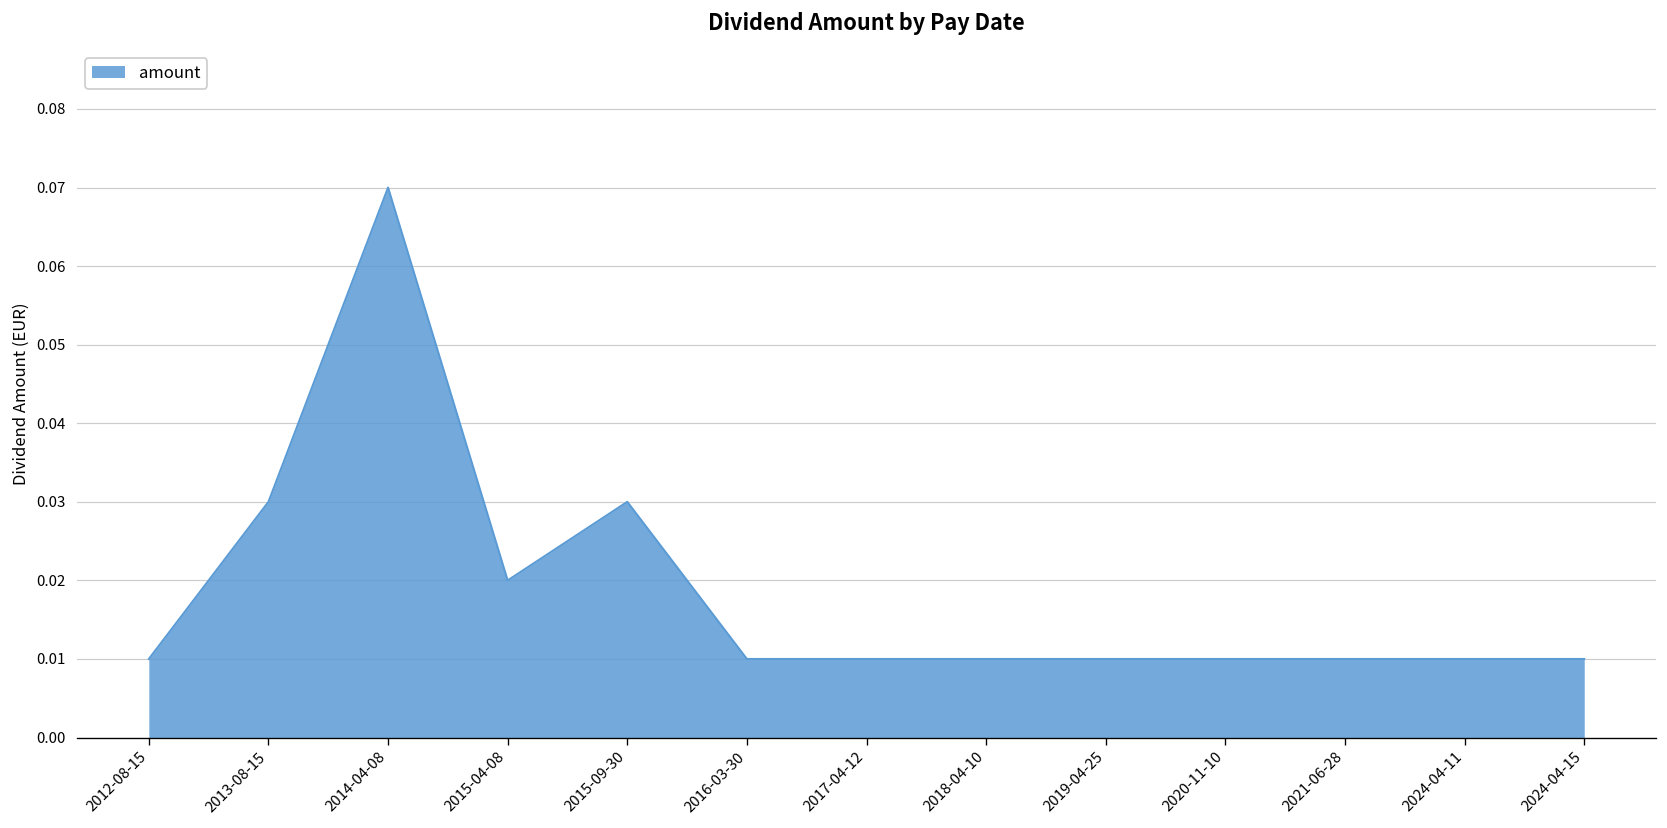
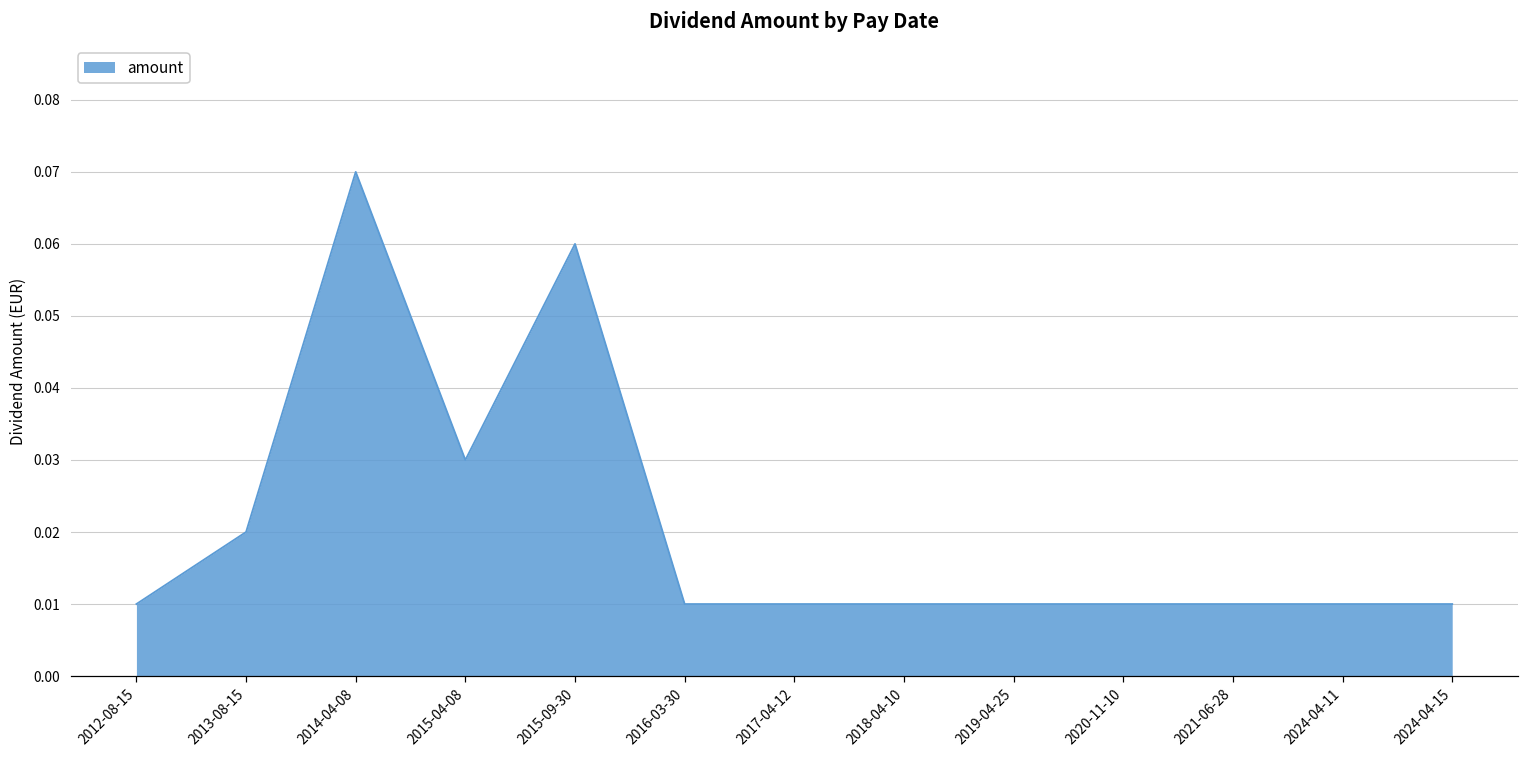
2013-08-15: 0.03 -> 0.02
2015-04-08: 0.02 -> 0.03
2015-09-30: 0.03 -> 0.06
